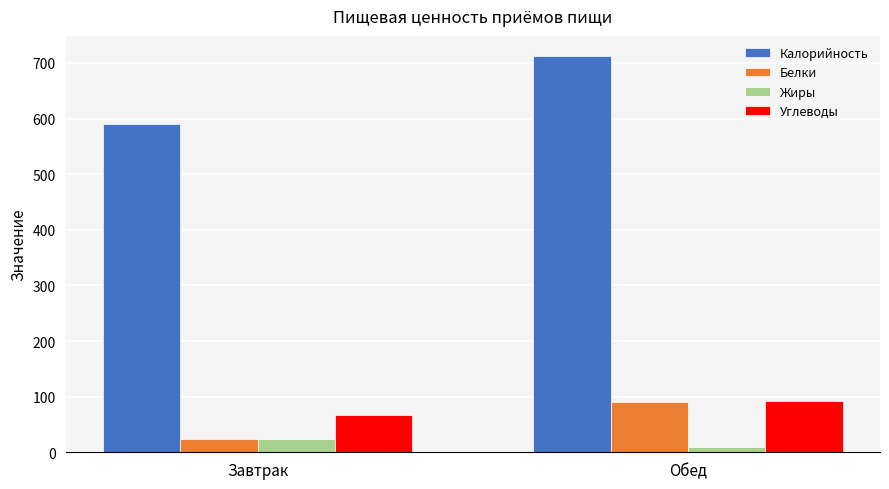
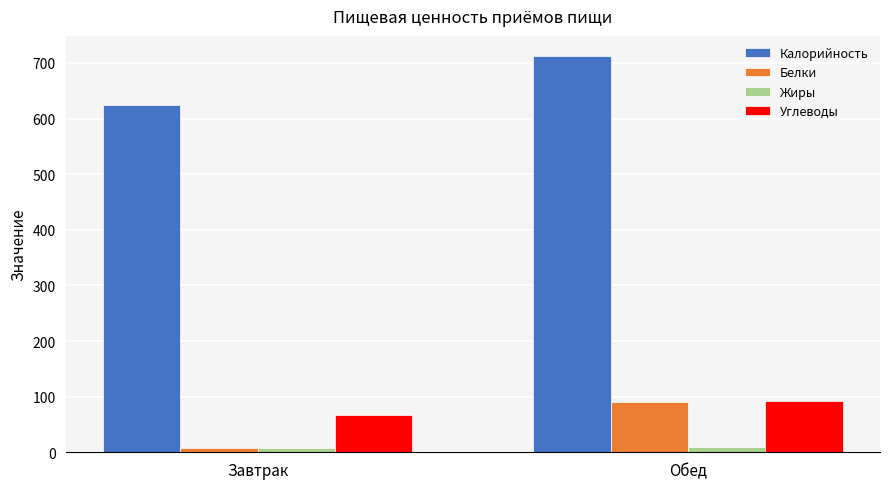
Калорийность, Завтрак: 590 -> 620
Белки, Завтрак: 20 -> 10
Жиры, Завтрак: 20 -> 10
